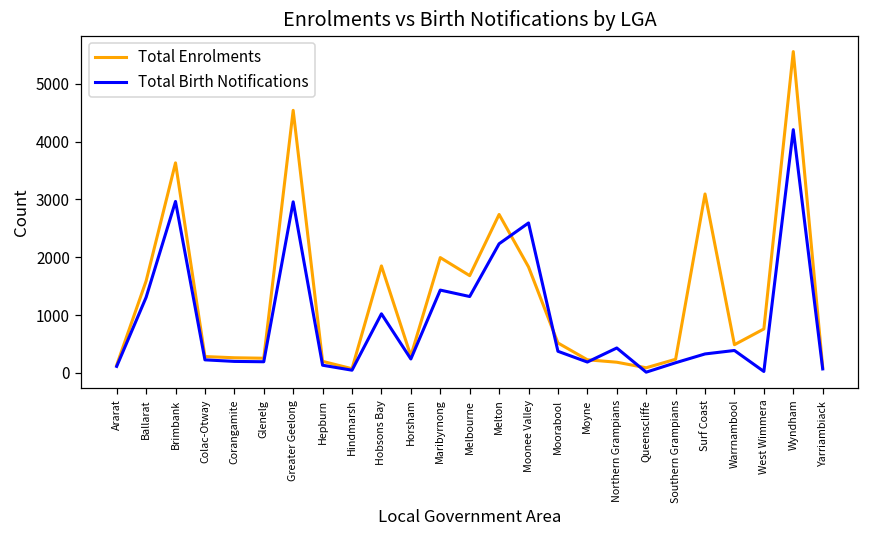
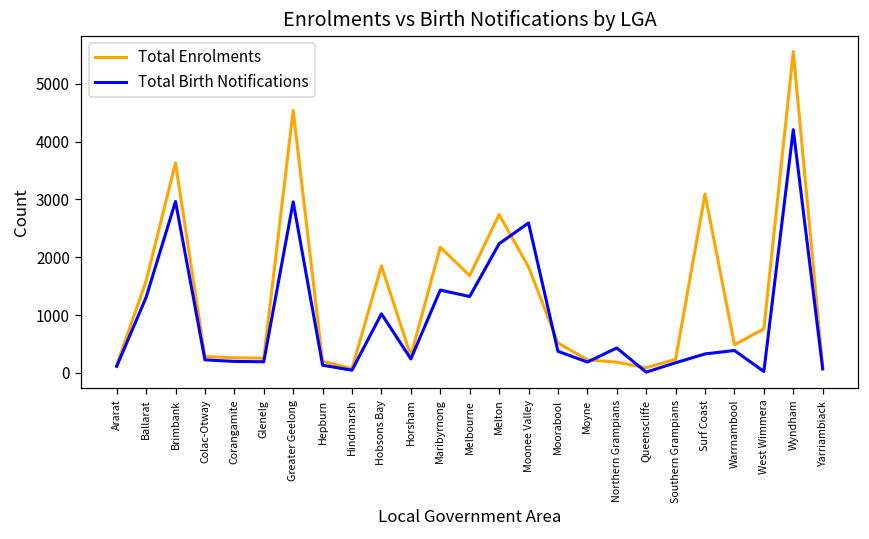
Total Enrolments, Maribyrnong: 2000 -> 2200
